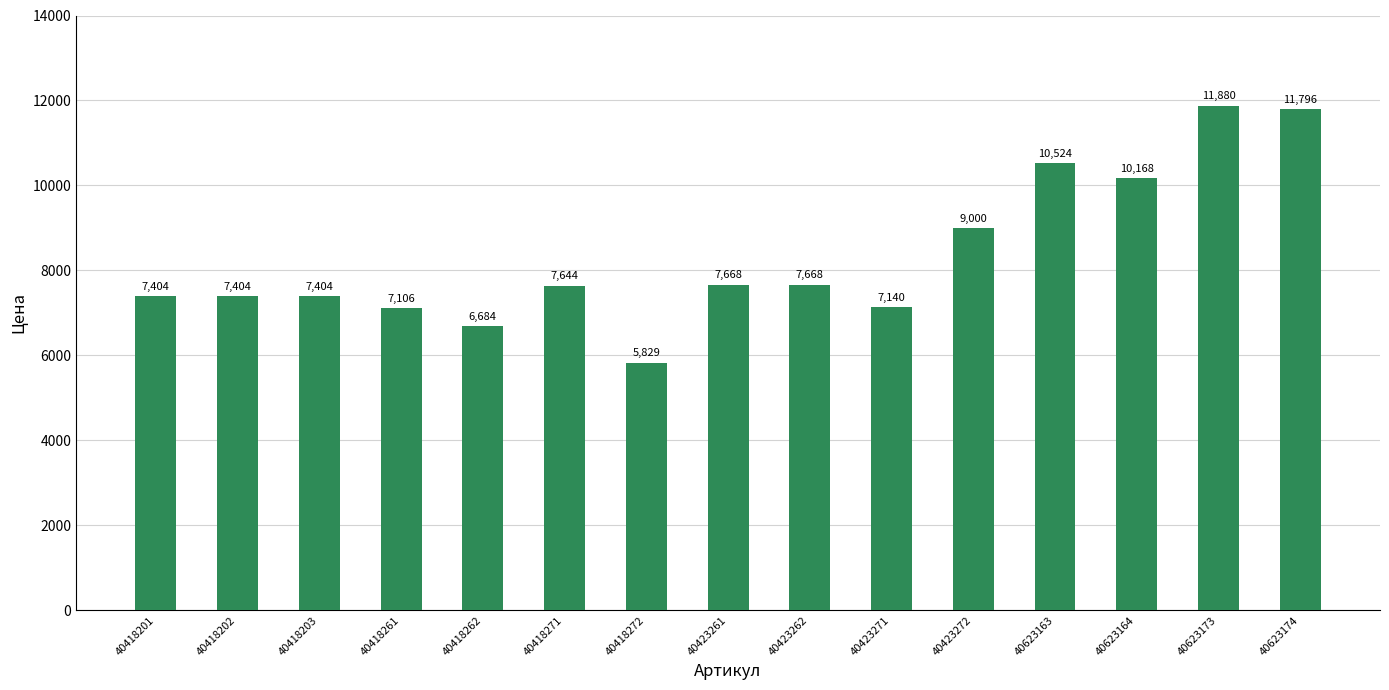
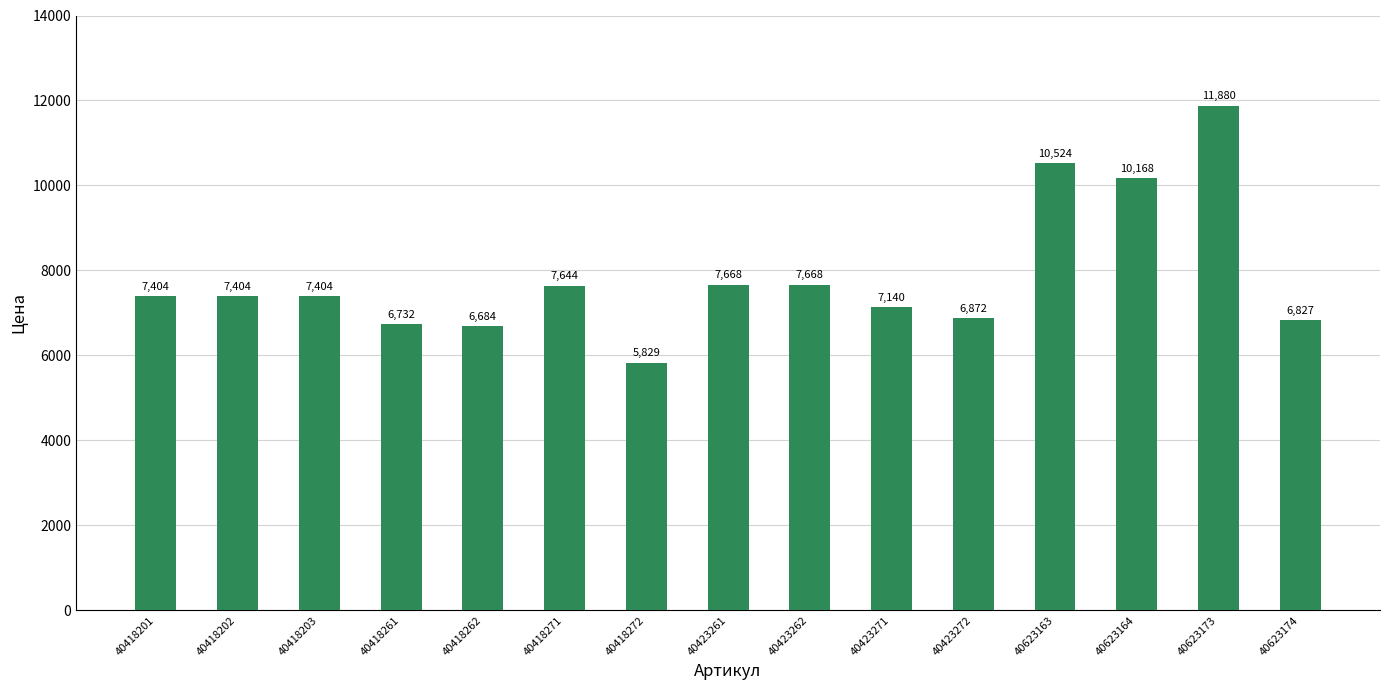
40418261: 7,106 -> 6,732
40423272: 9,000 -> 6,872
40623174: 11,796 -> 6,827
